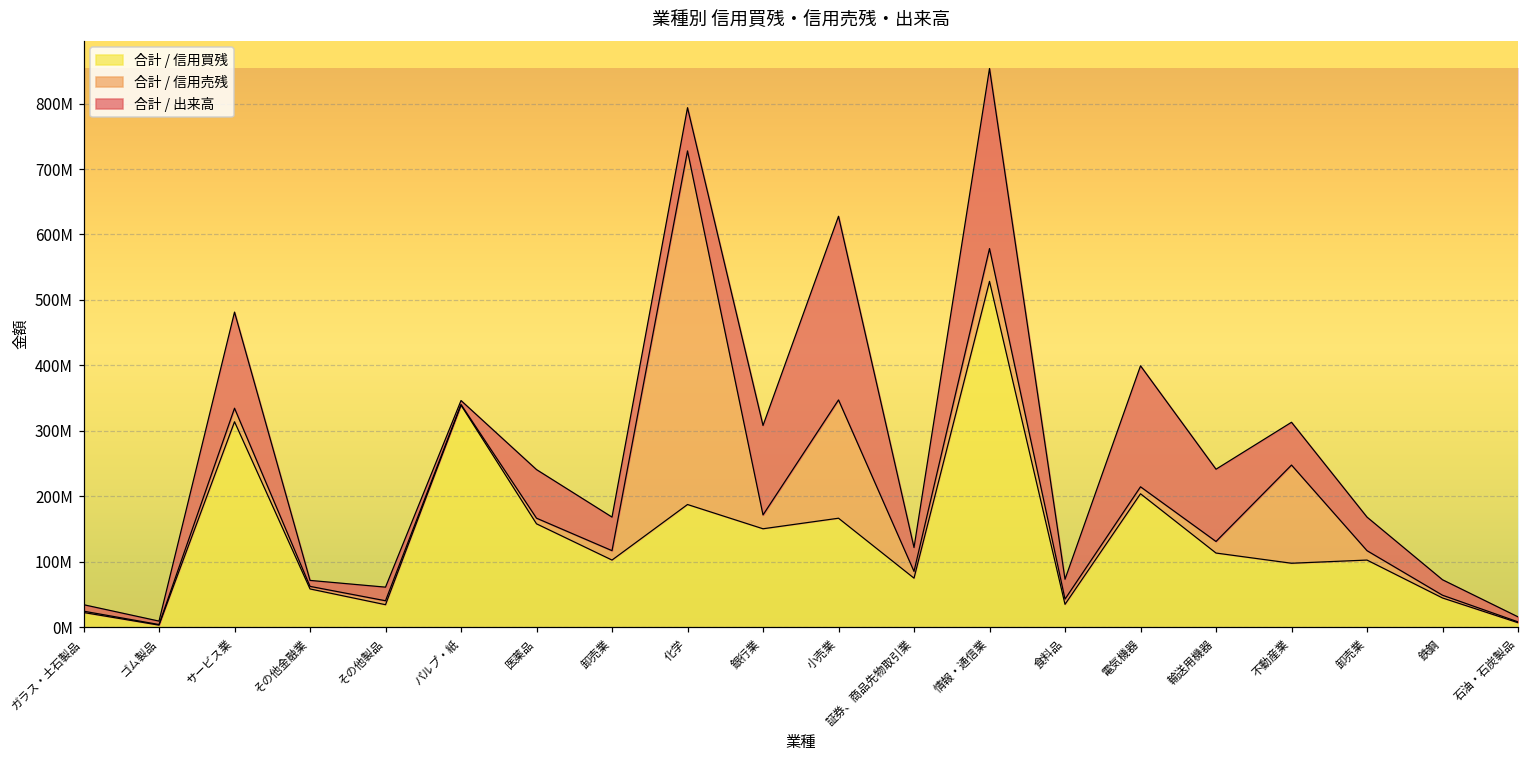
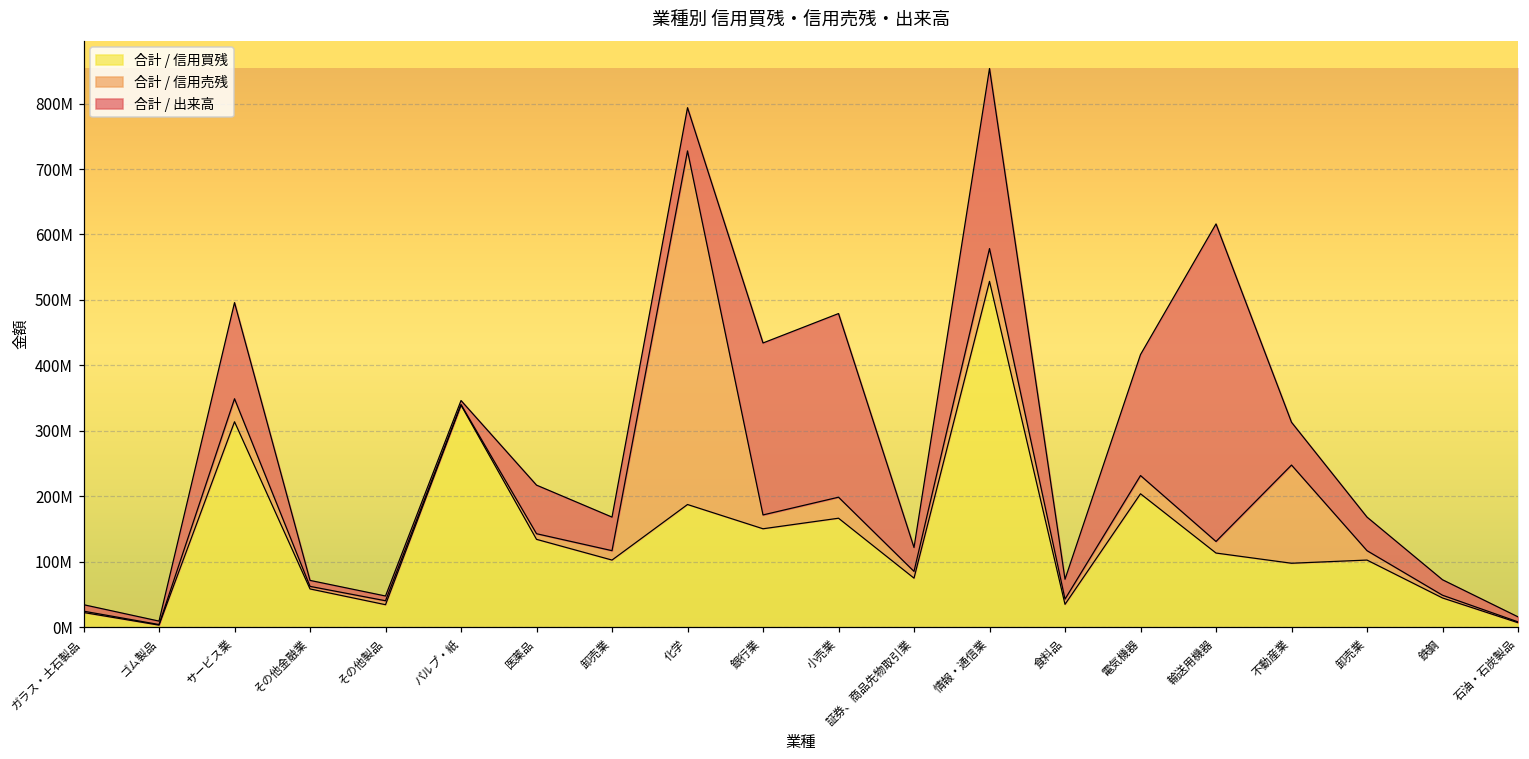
合計 / 信用売残, サービス業: 20000000 -> 40000000
合計 / 出来高, その他製品: 20000000 -> 10000000
合計 / 信用買残, 医薬品: 160000000 -> 130000000
合計 / 出来高, 銀行業: 140000000 -> 260000000
合計 / 信用売残, 小売業: 180000000 -> 30000000
合計 / 信用売残, 電気機器: 10000000 -> 30000000
合計 / 出来高, 輸送用機器: 110000000 -> 490000000
